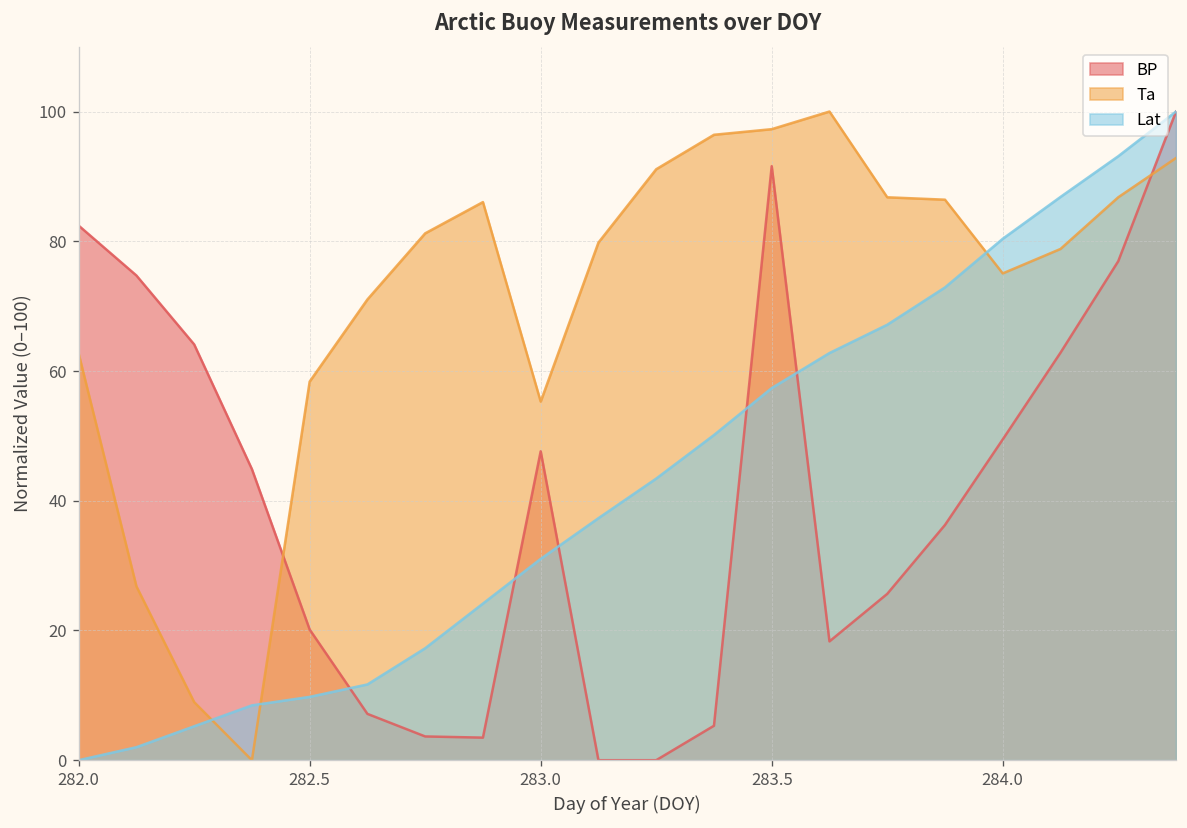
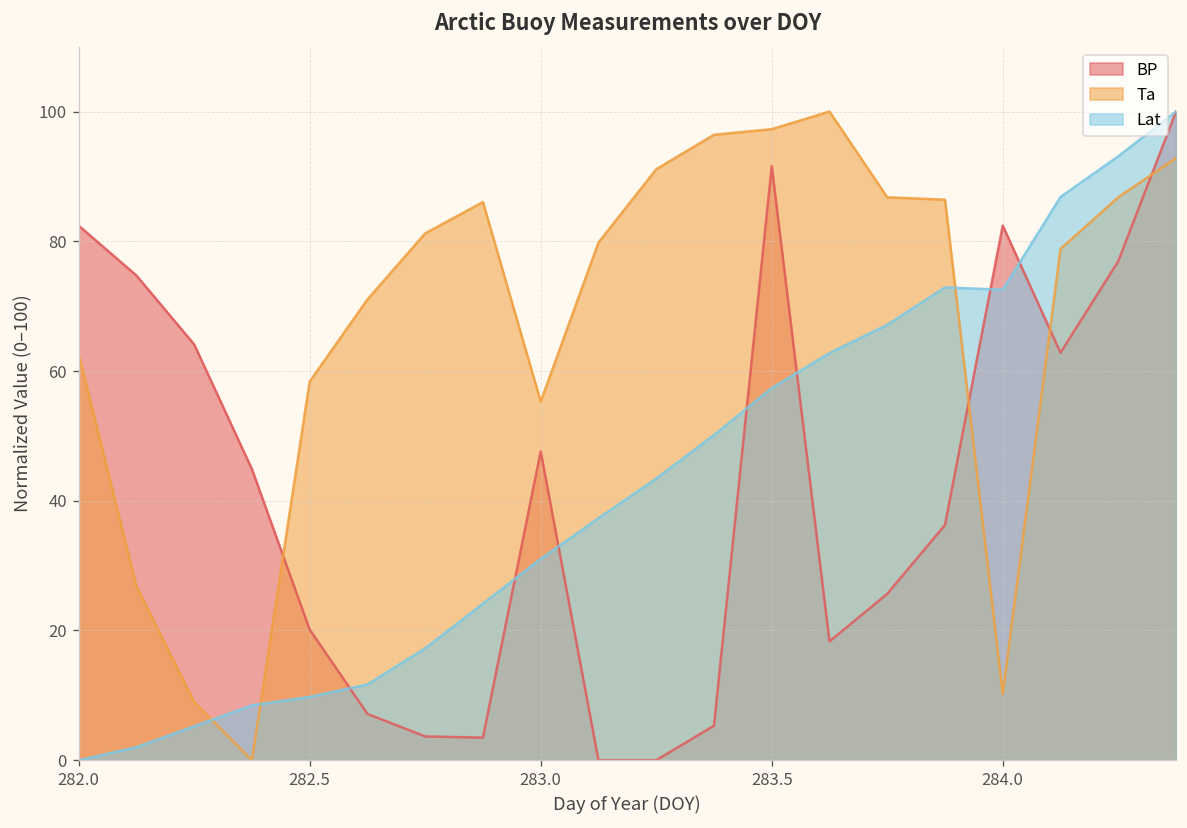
BP, 284.0: 49 -> 82
Ta, 284.0: 75 -> 10
Lat, 284.0: 80 -> 73
